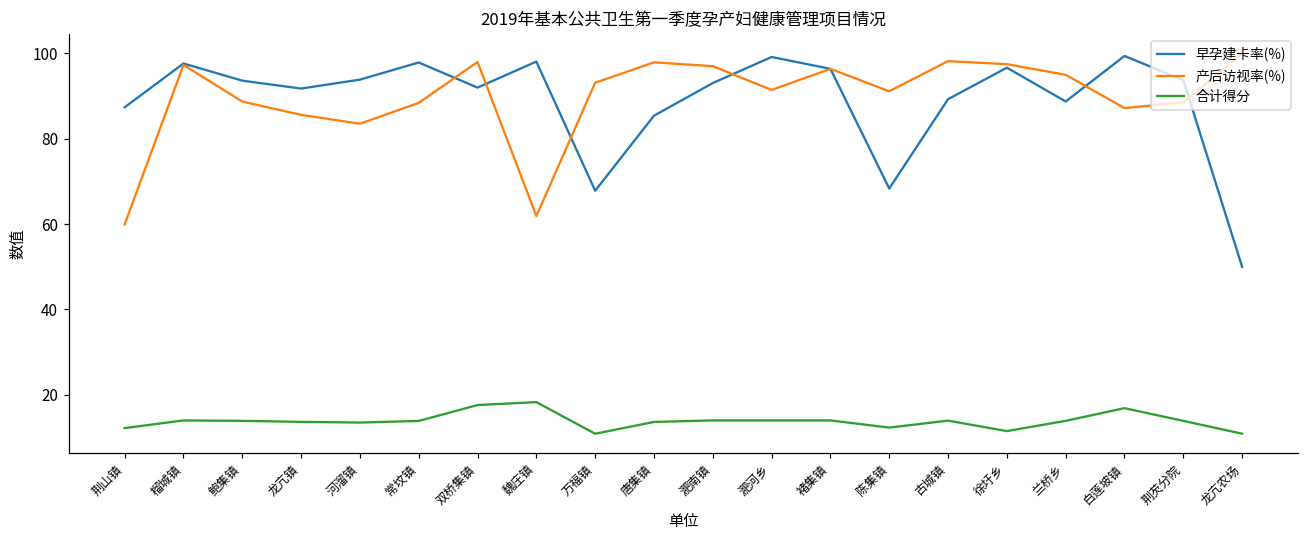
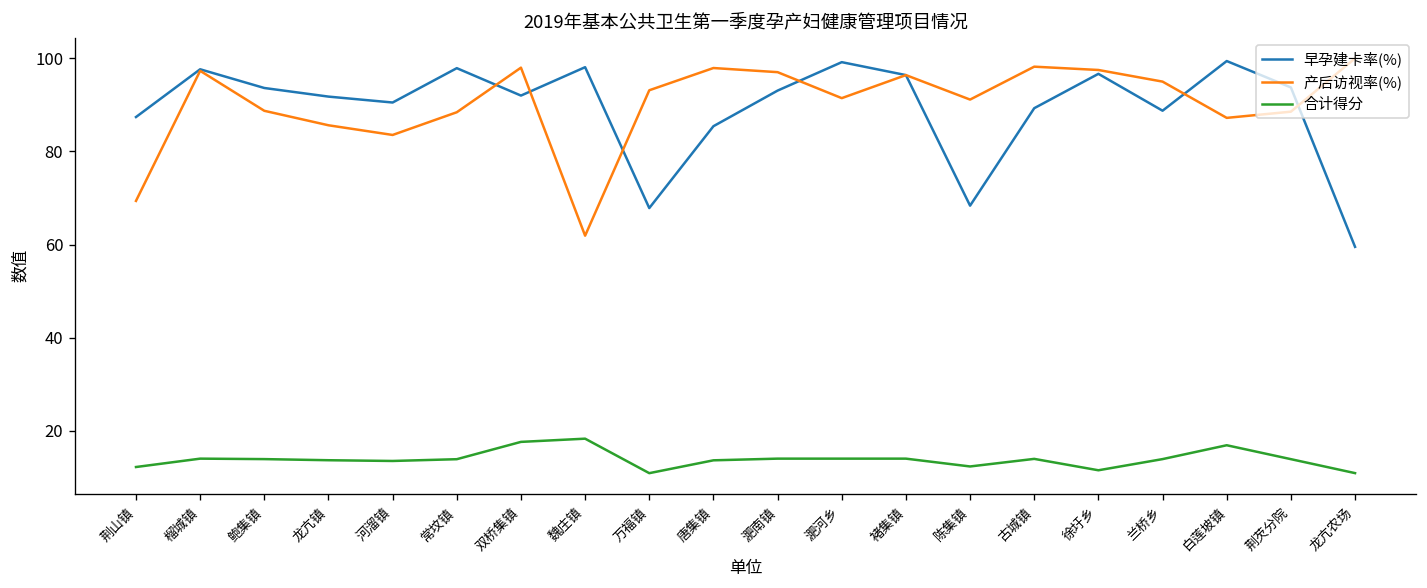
产后访视率(%), 荆山镇: 60 -> 69
早孕建卡率(%), 河溜镇: 94 -> 91
早孕建卡率(%), 龙亢农场: 50 -> 60
